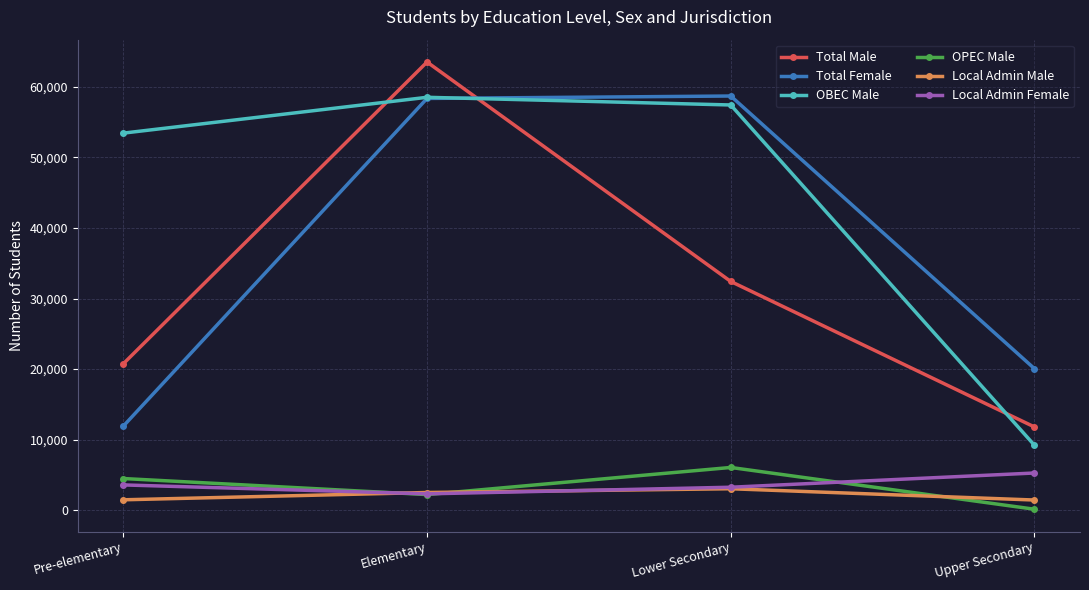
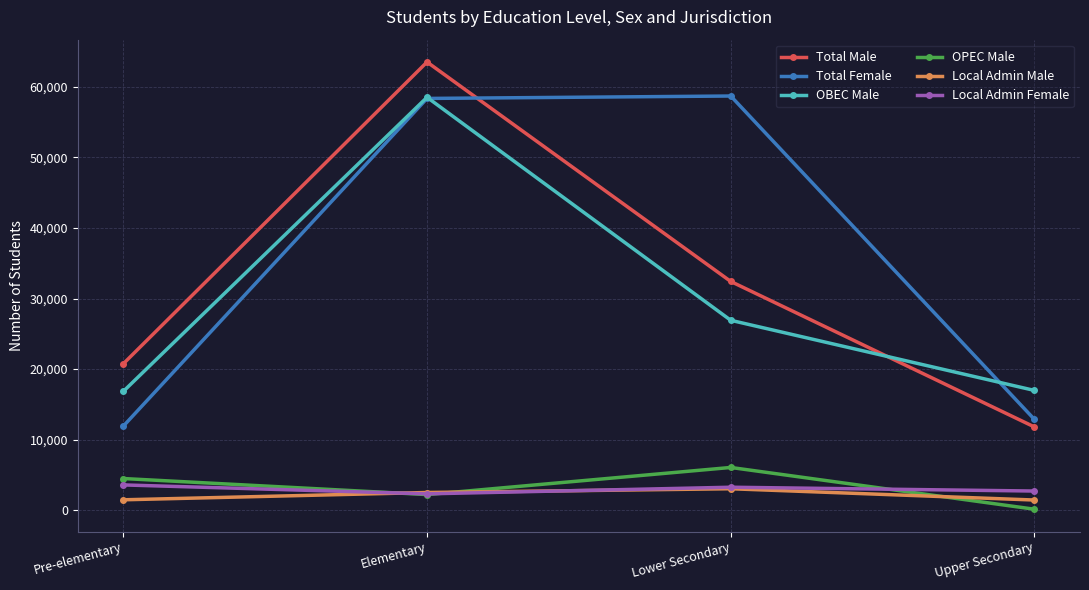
OBEC Male, Pre-elementary: 53,000 -> 17,000
OBEC Male, Lower Secondary: 57,000 -> 27,000
Total Female, Upper Secondary: 20,000 -> 13,000
OBEC Male, Upper Secondary: 9,000 -> 17,000
Local Admin Female, Upper Secondary: 5,000 -> 3,000
